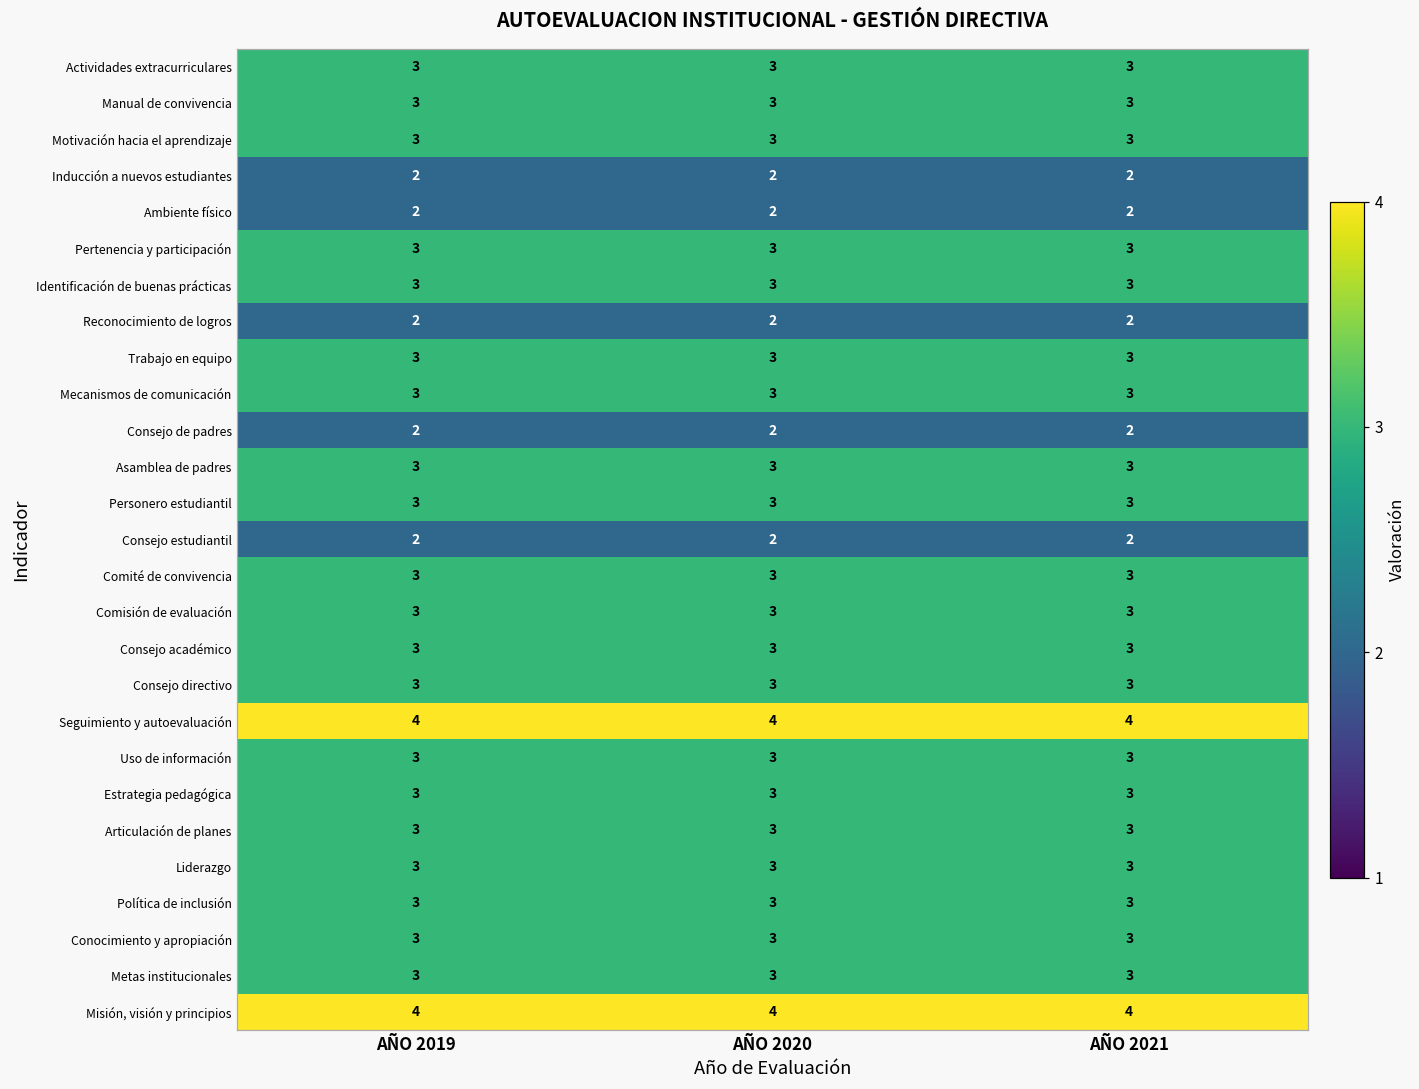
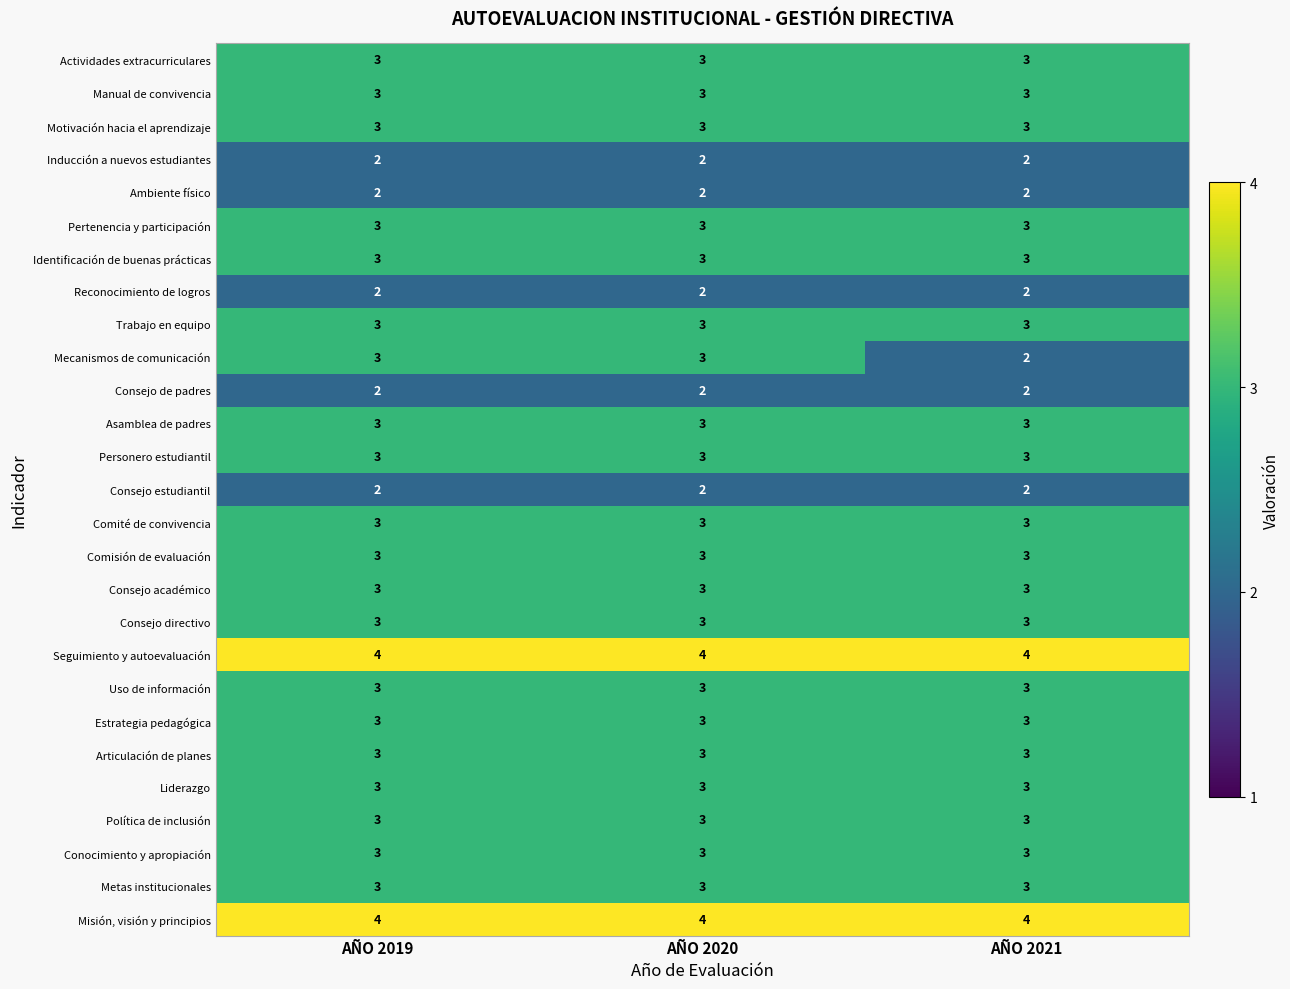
Mecanismos de comunicación, AÑO 2021: 3 -> 2
